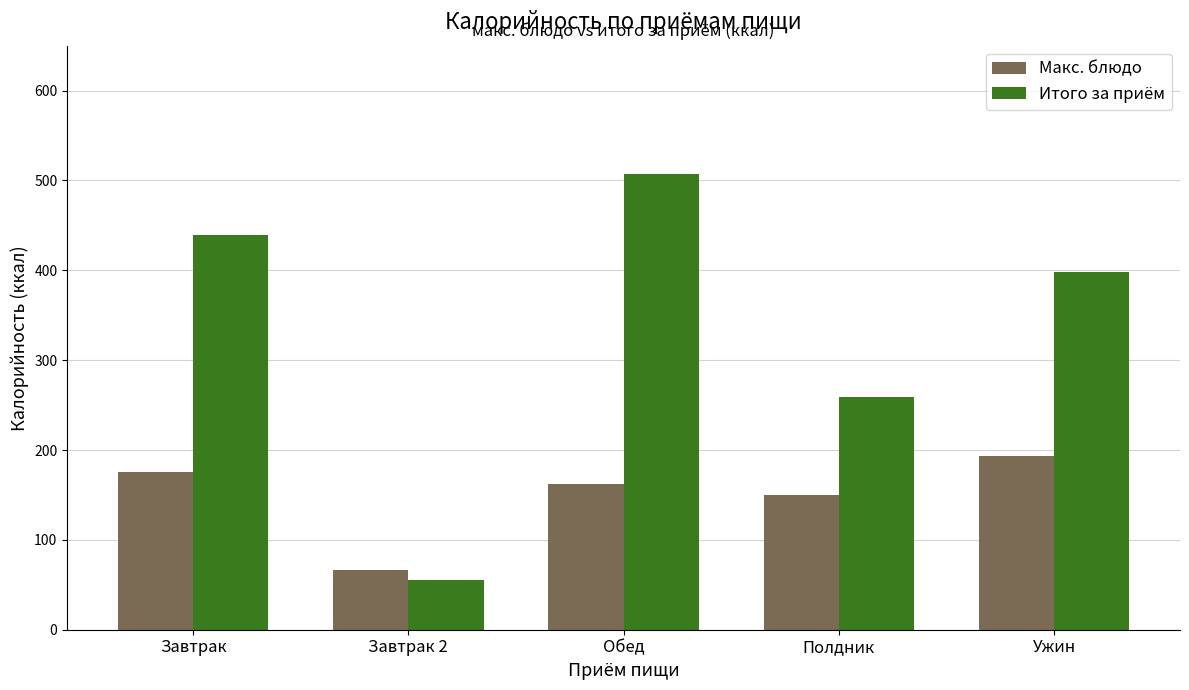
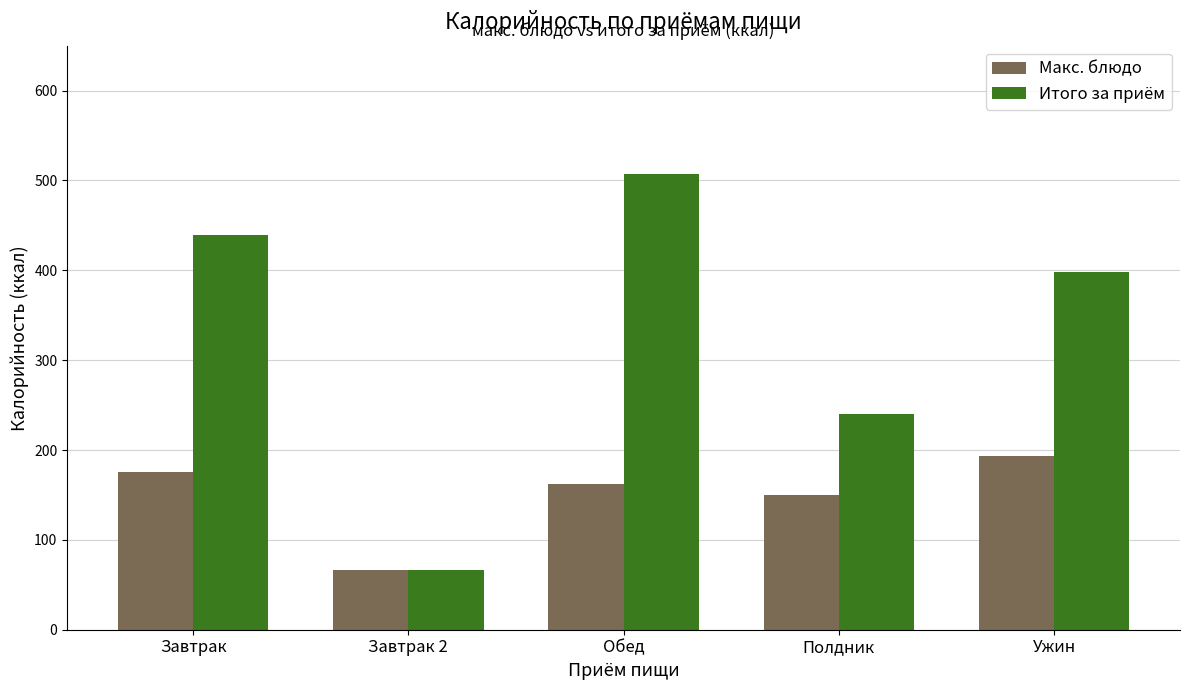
Итого за приём, Завтрак 2: 60 -> 70
Итого за приём, Полдник: 260 -> 240
